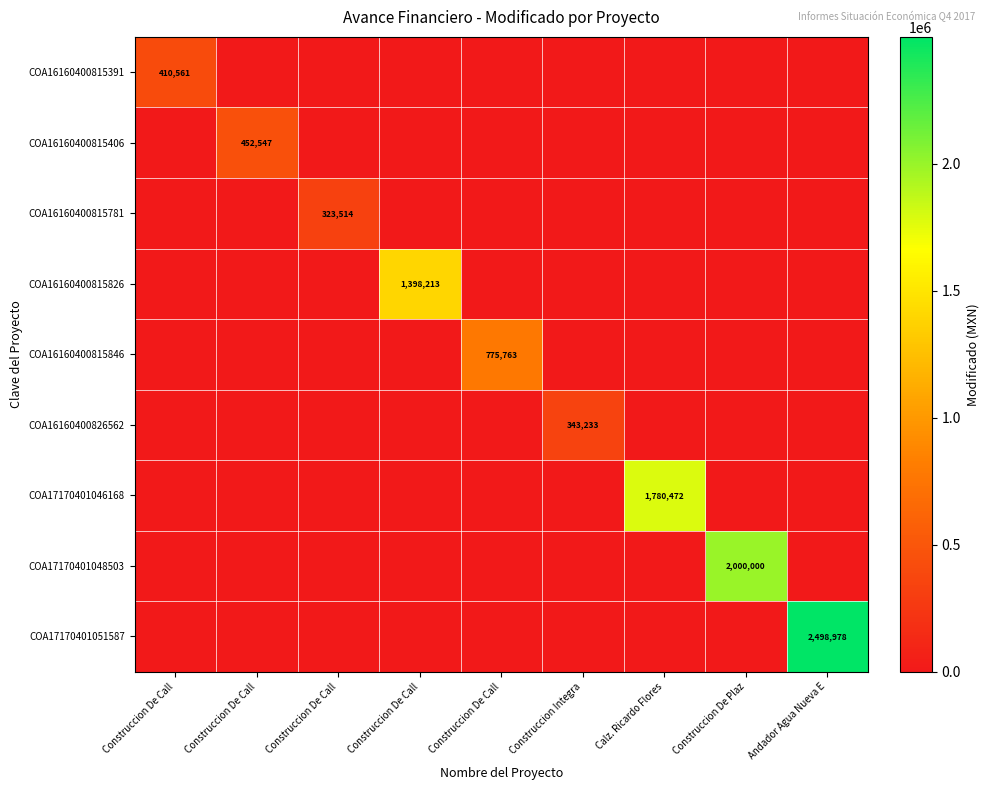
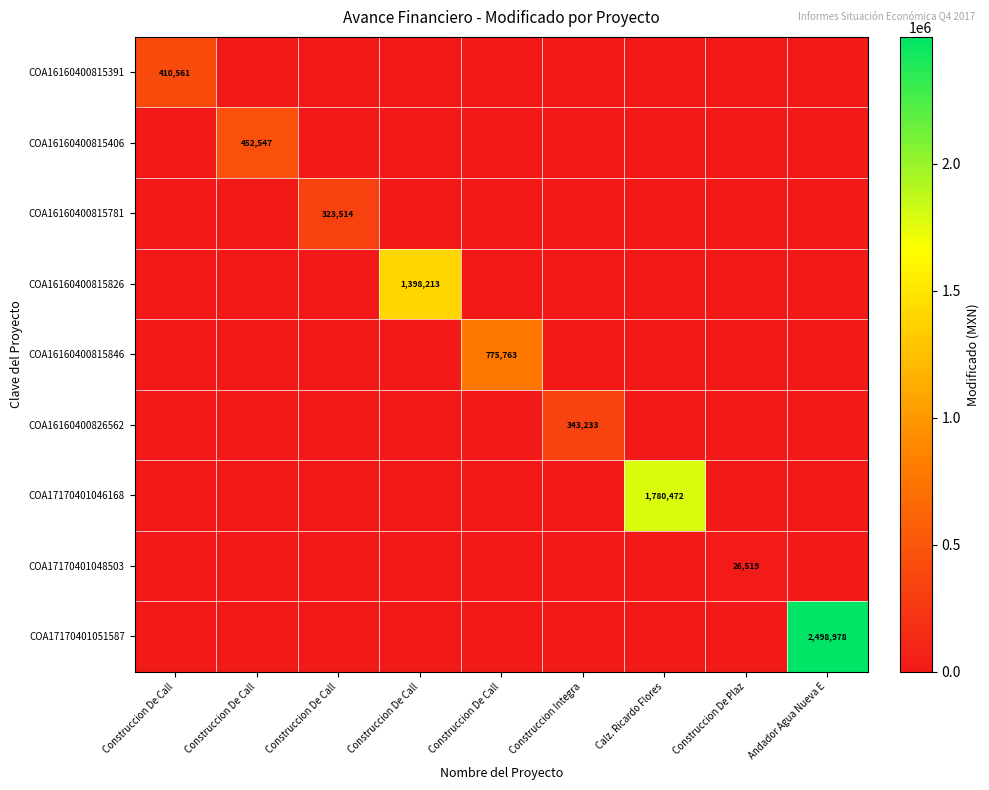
COA17170401048503, Construccion De Plaz: 2,000,000 -> 26,519
